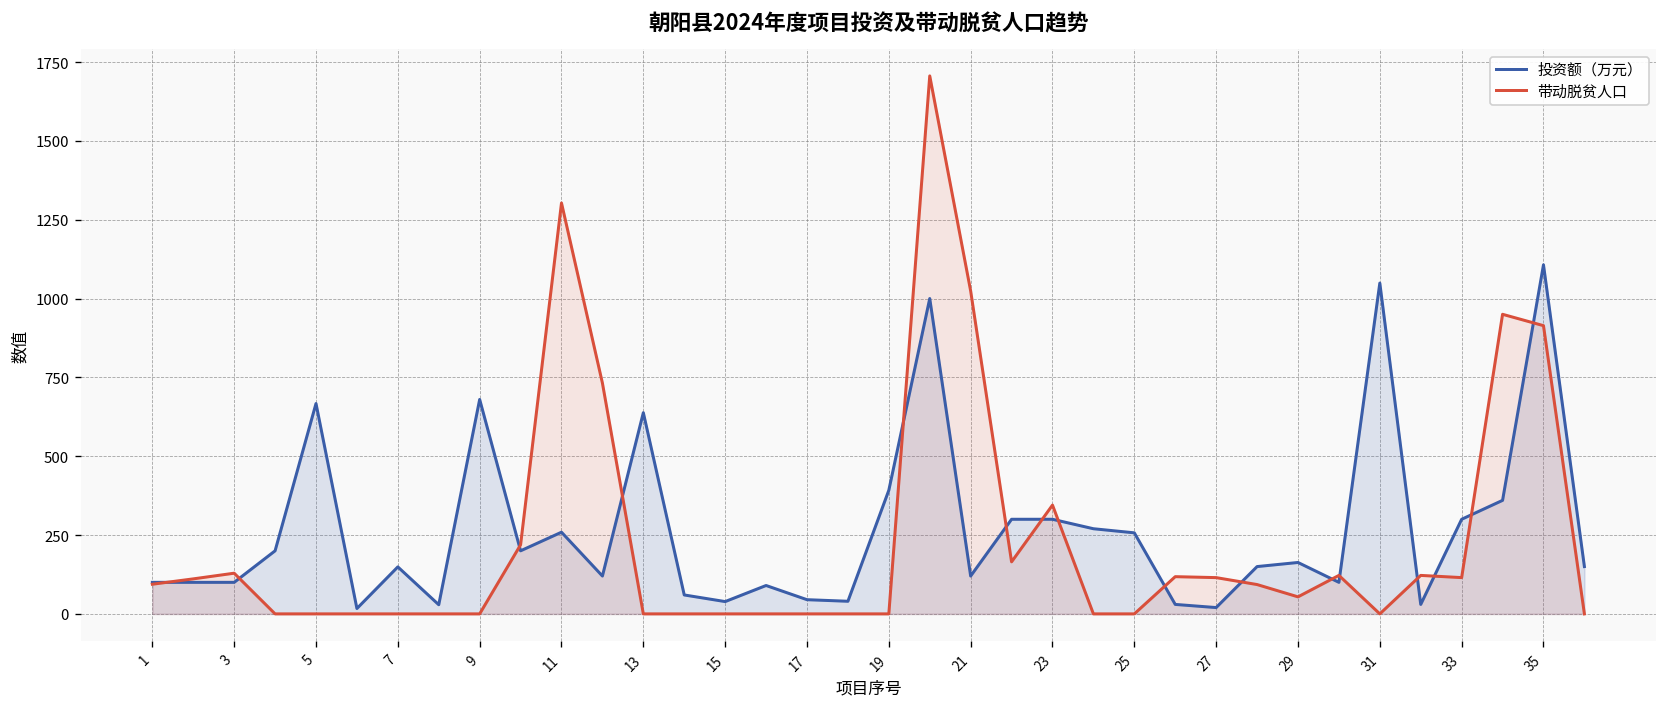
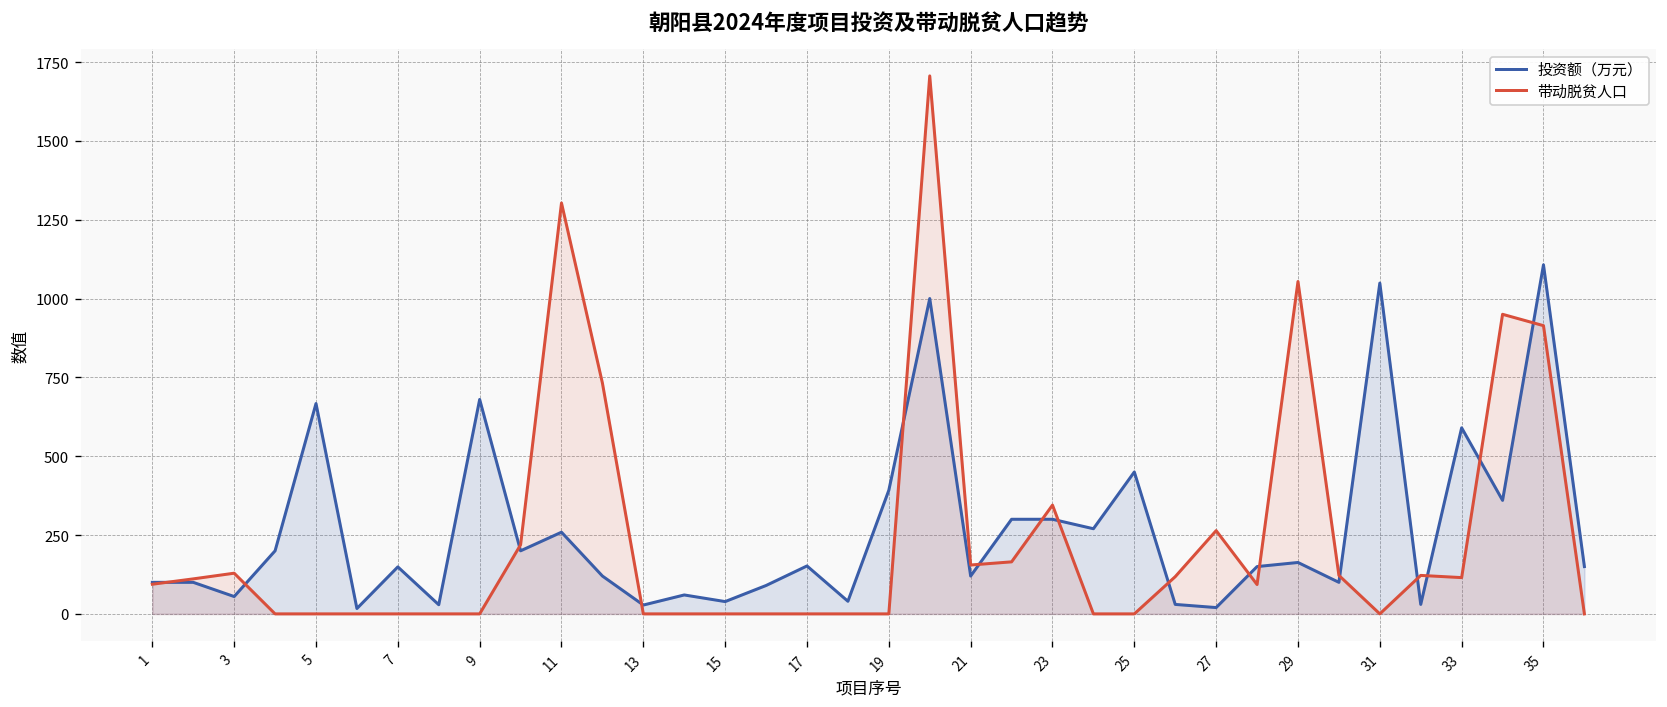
投资额（万元）, 3: 100 -> 60
投资额（万元）, 13: 640 -> 30
投资额（万元）, 17: 50 -> 150
带动脱贫人口, 21: 1020 -> 160
投资额（万元）, 25: 260 -> 450
带动脱贫人口, 27: 120 -> 260
带动脱贫人口, 29: 50 -> 1050
投资额（万元）, 33: 300 -> 590
